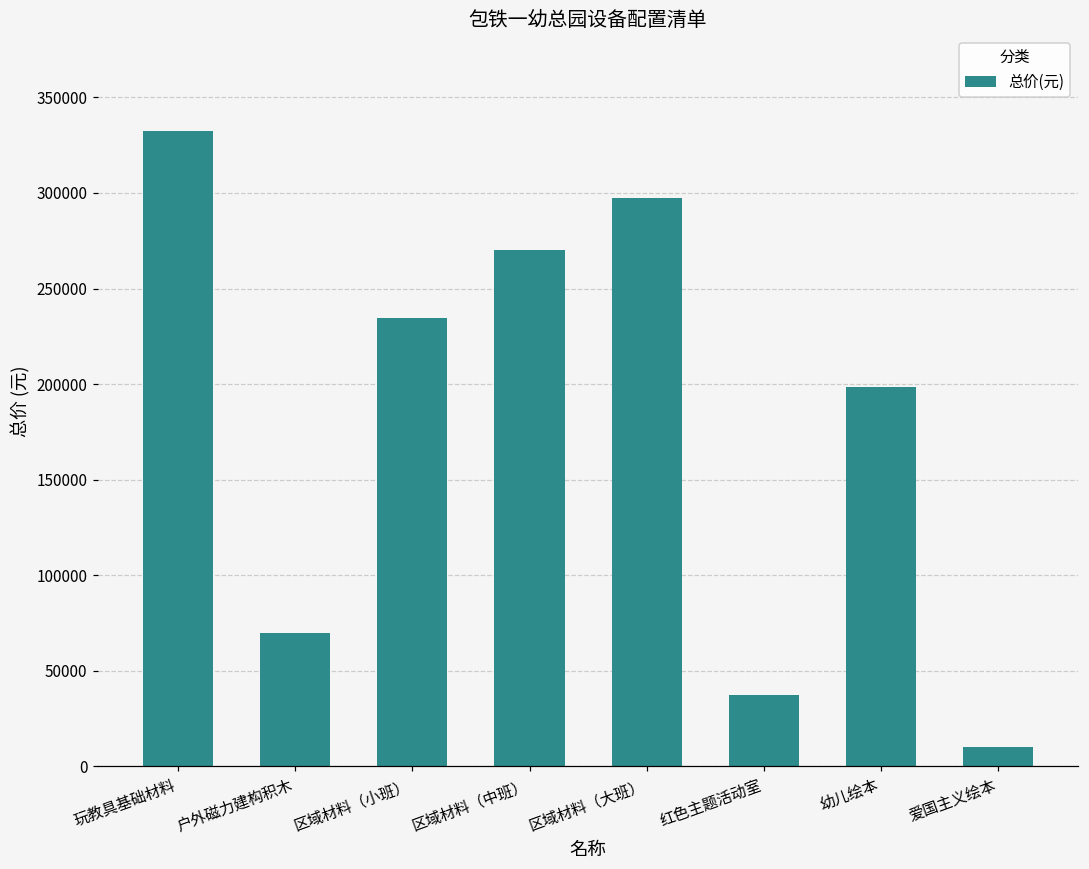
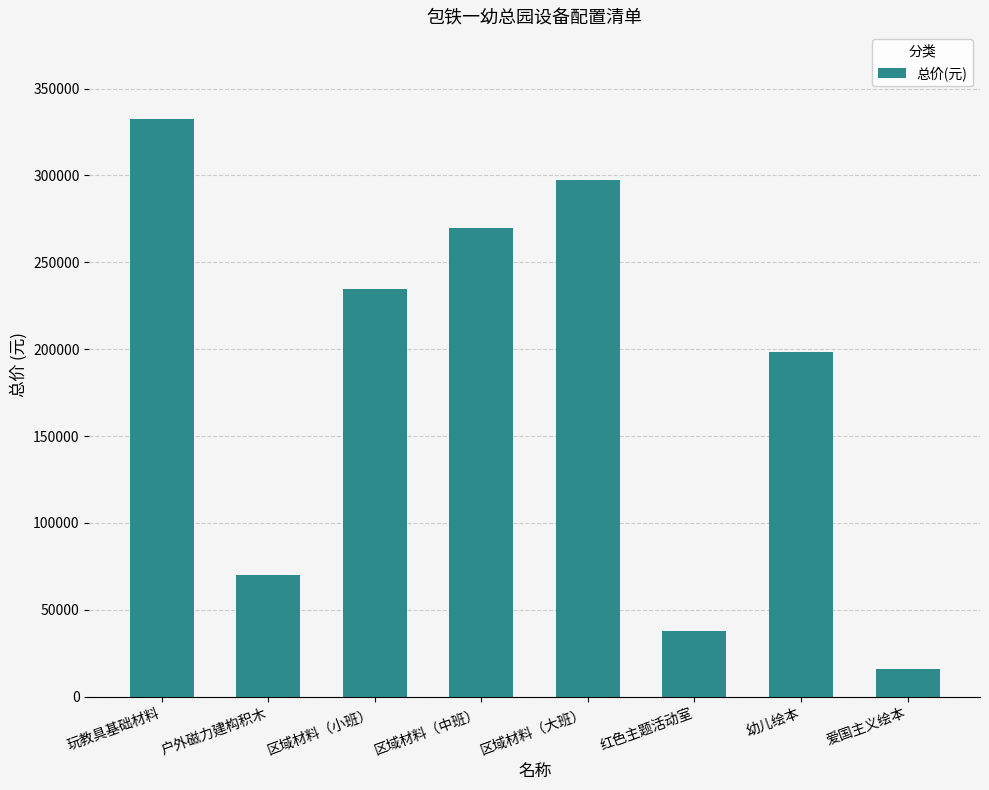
爱国主义绘本: 10000 -> 16000
